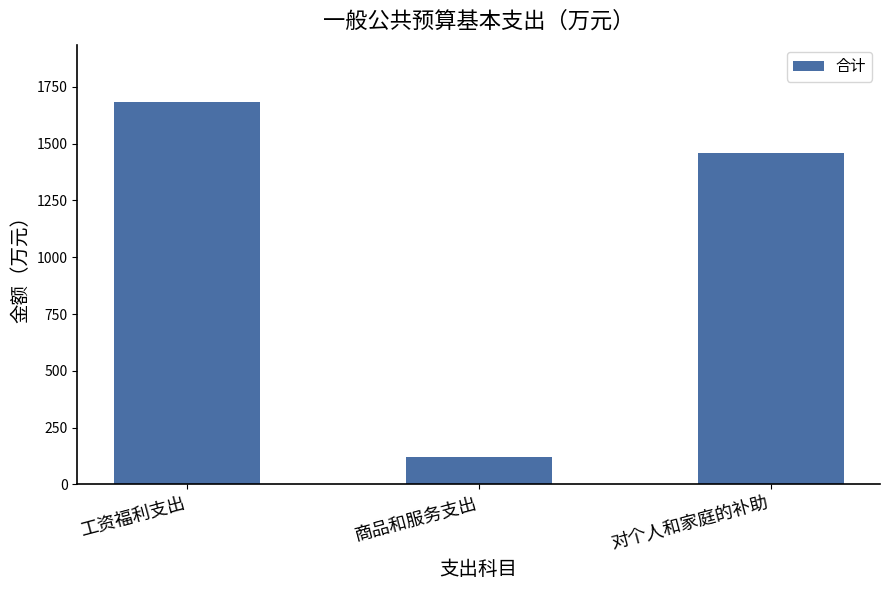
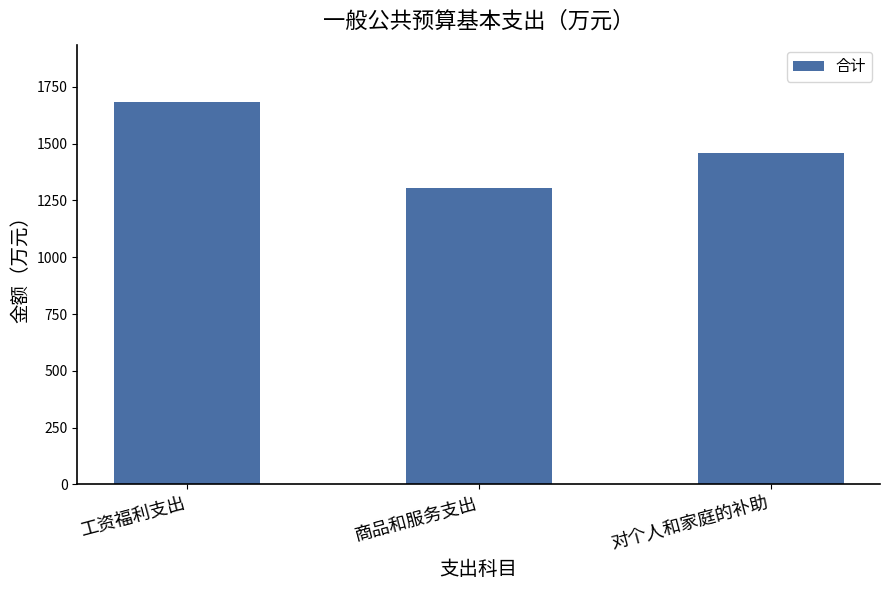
商品和服务支出: 120 -> 1310
